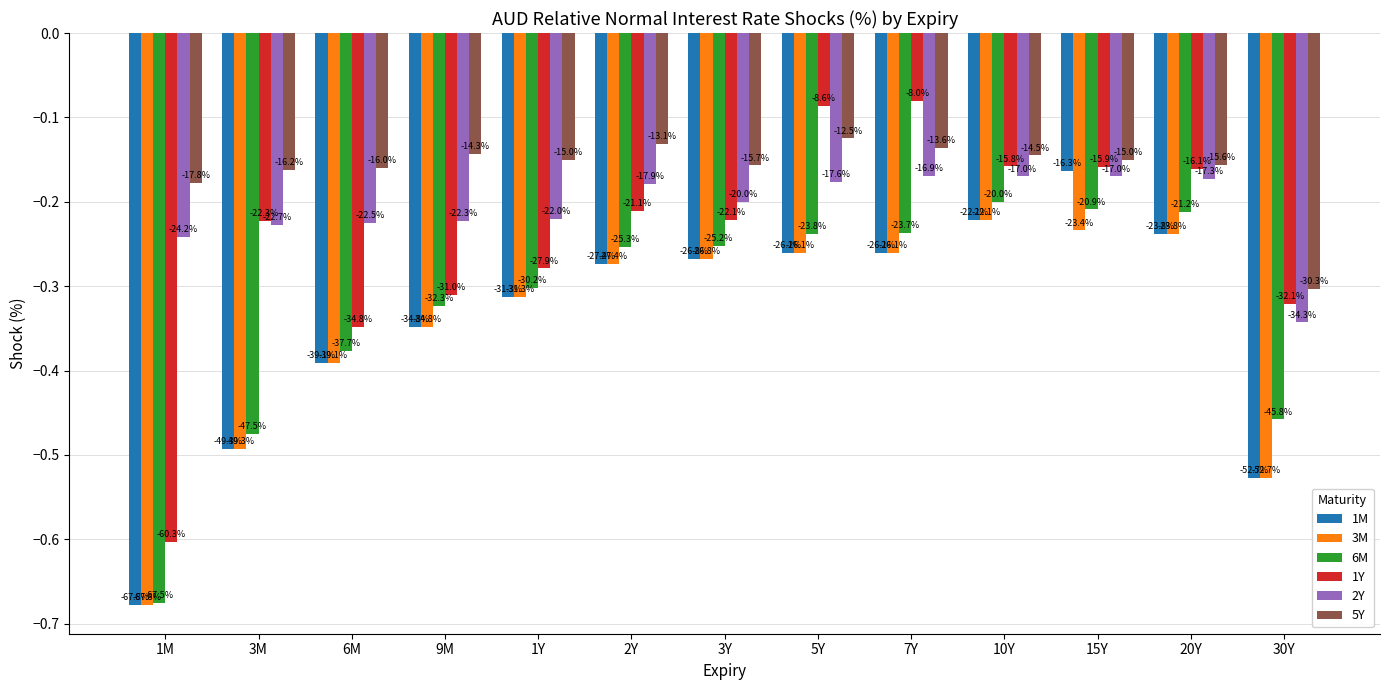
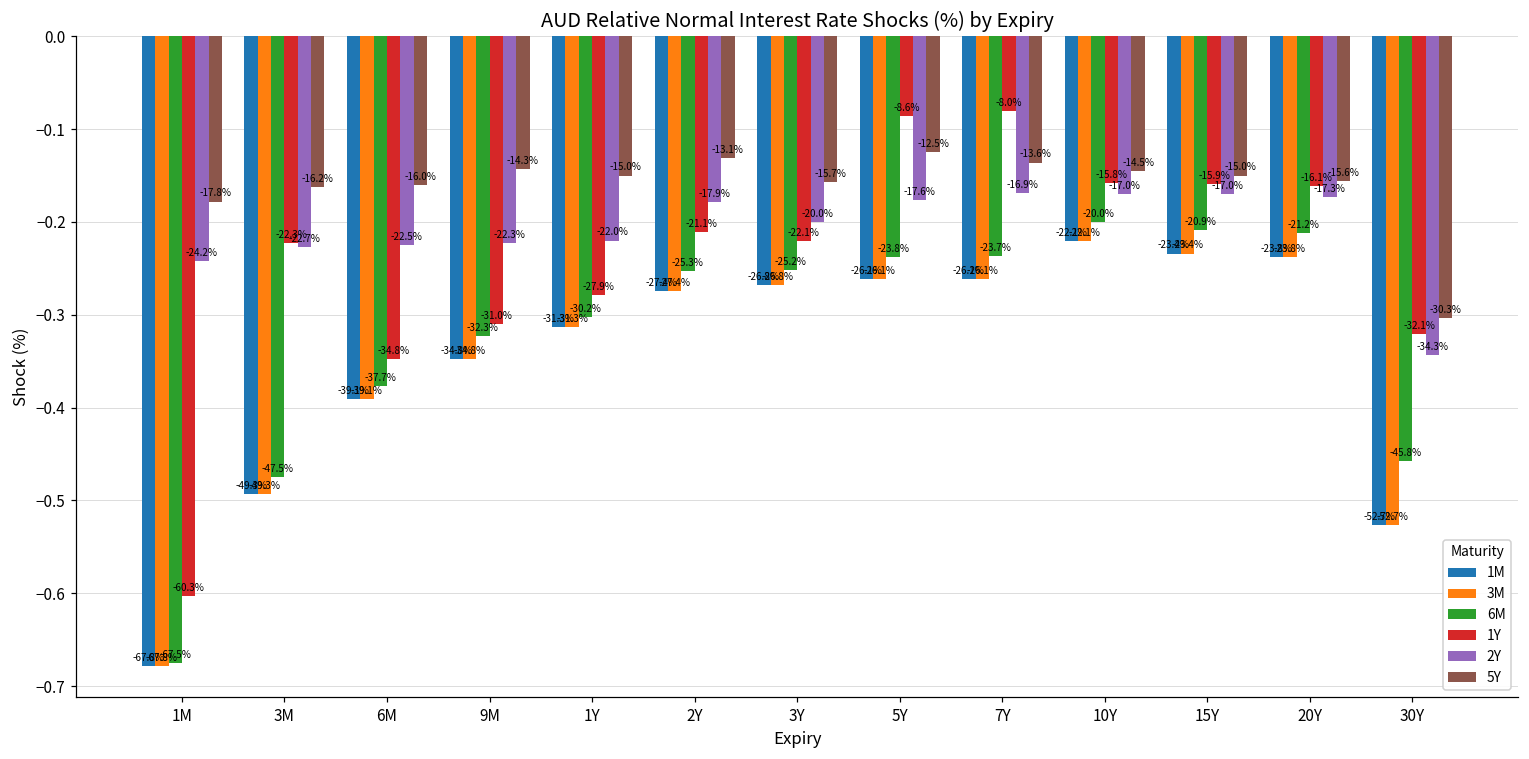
1M, 15Y: -16.3% -> -23.4%
